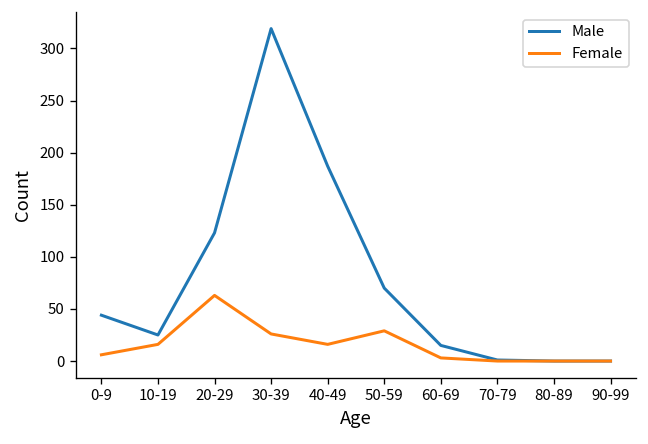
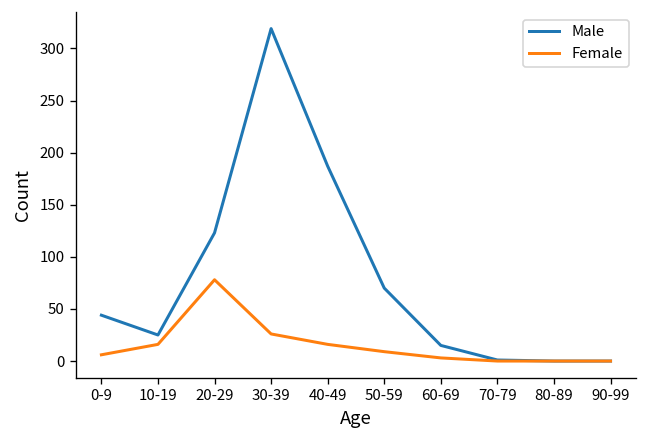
Female, 20-29: 60 -> 80
Female, 50-59: 30 -> 10
